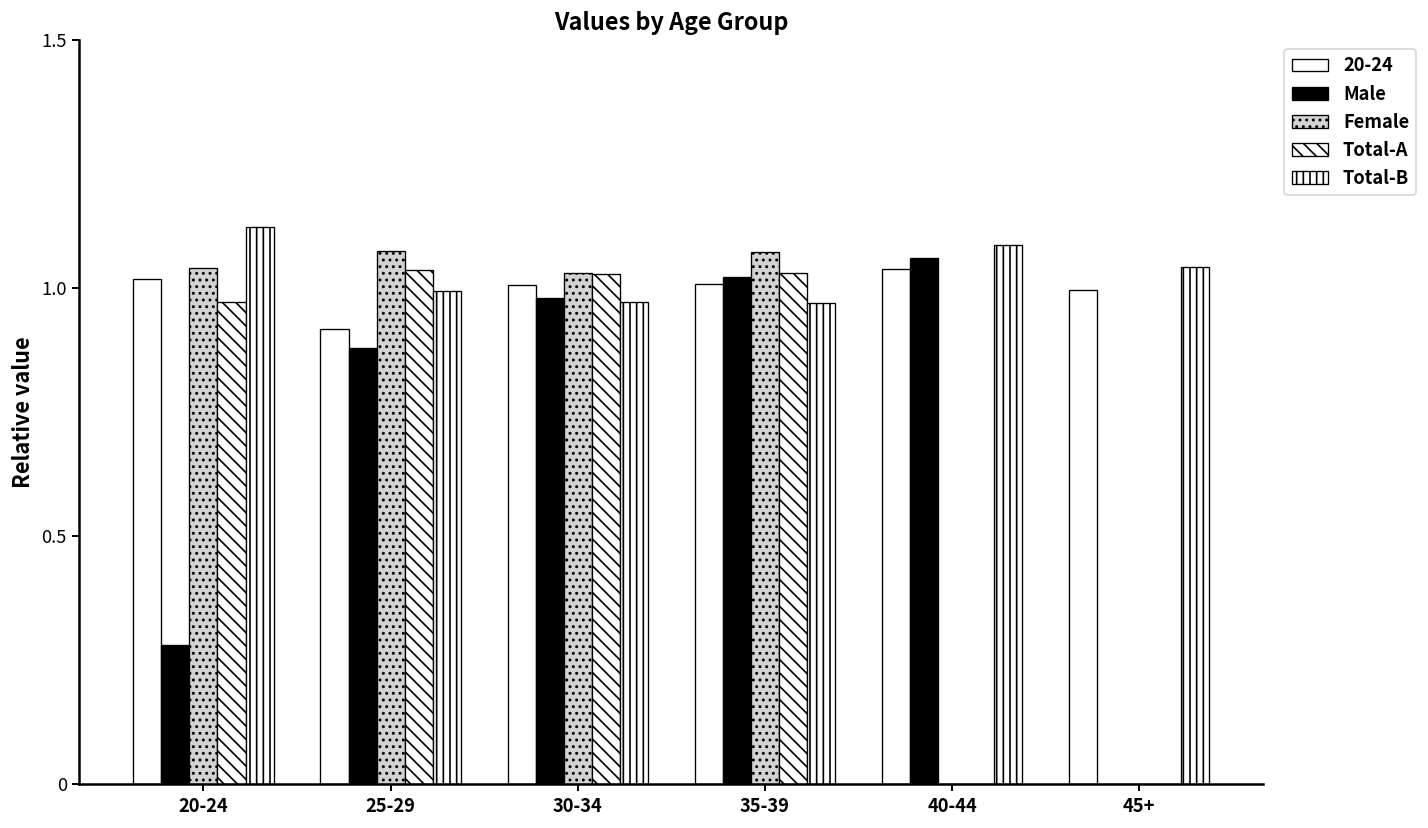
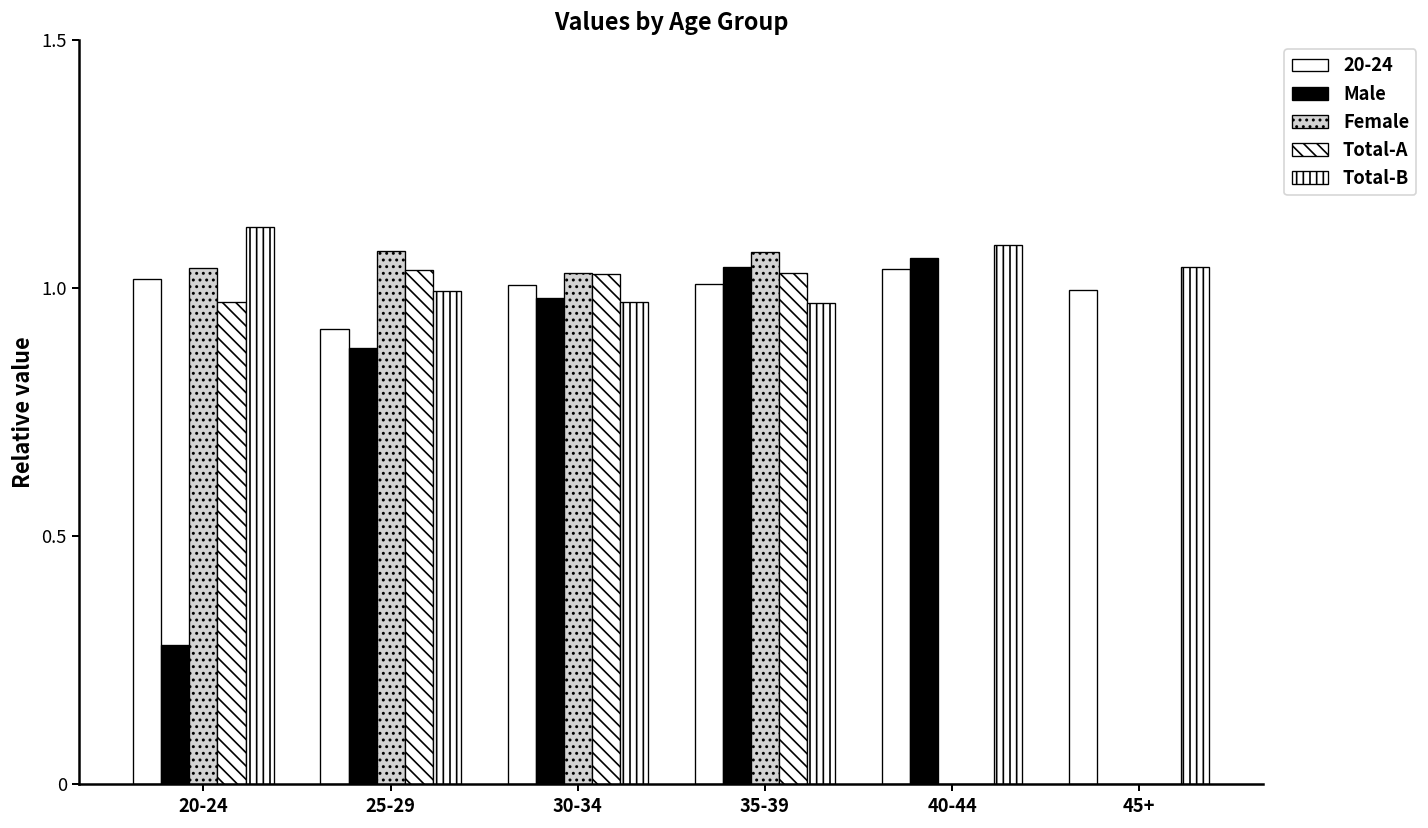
Male, 35-39: 1.02 -> 1.04
